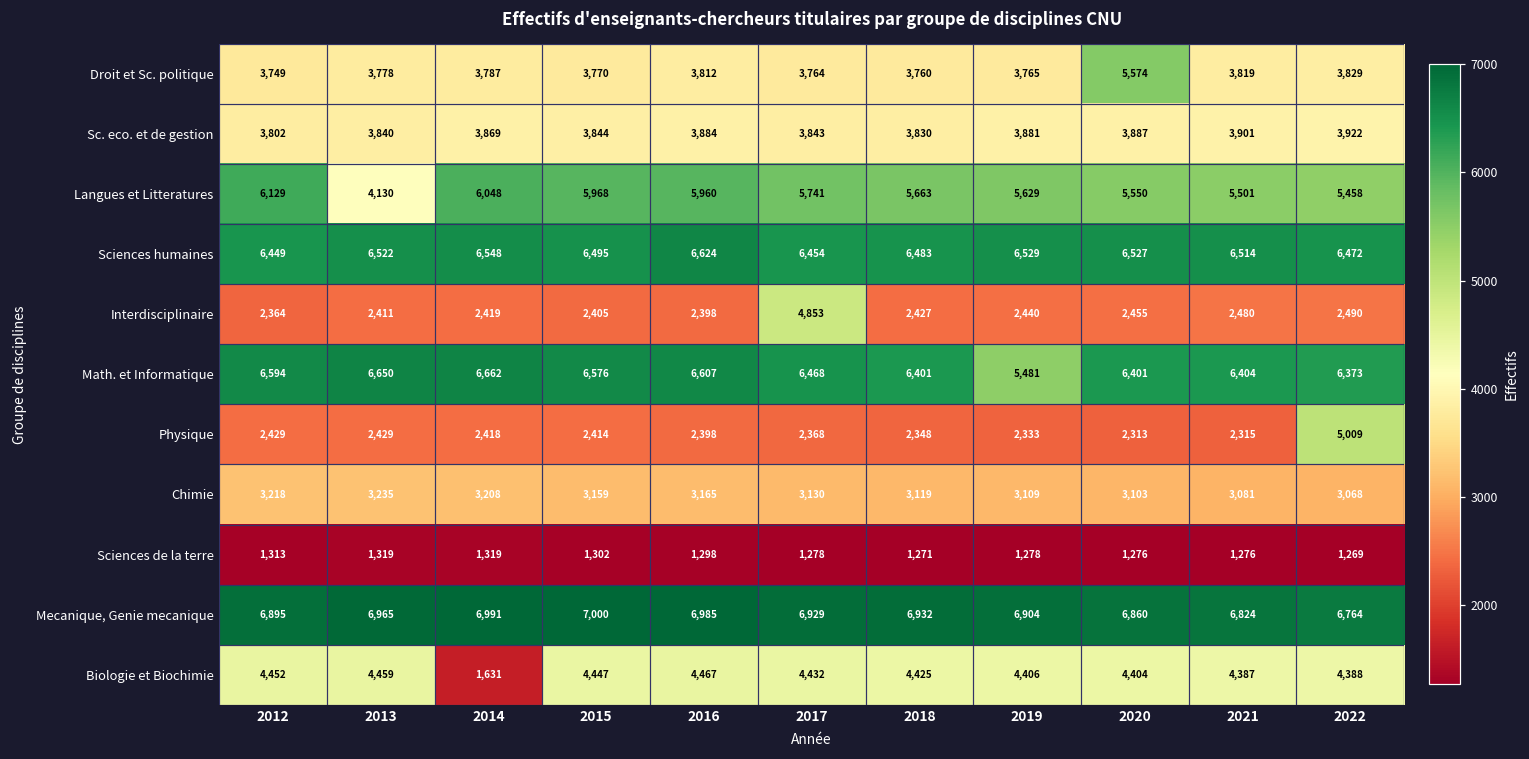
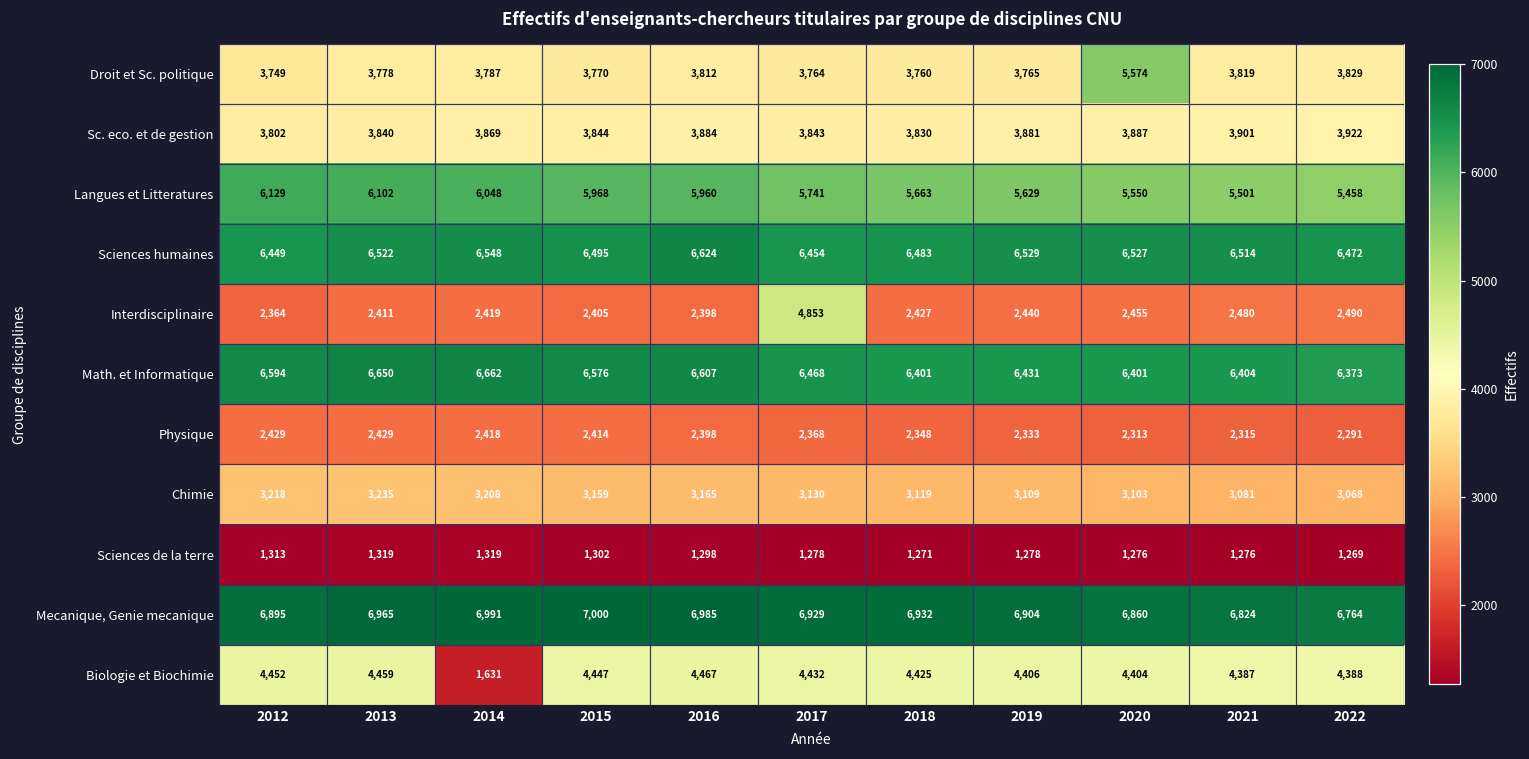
Langues et Litteratures, 2013: 4,130 -> 6,102
Math. et Informatique, 2019: 5,481 -> 6,431
Physique, 2022: 5,009 -> 2,291
